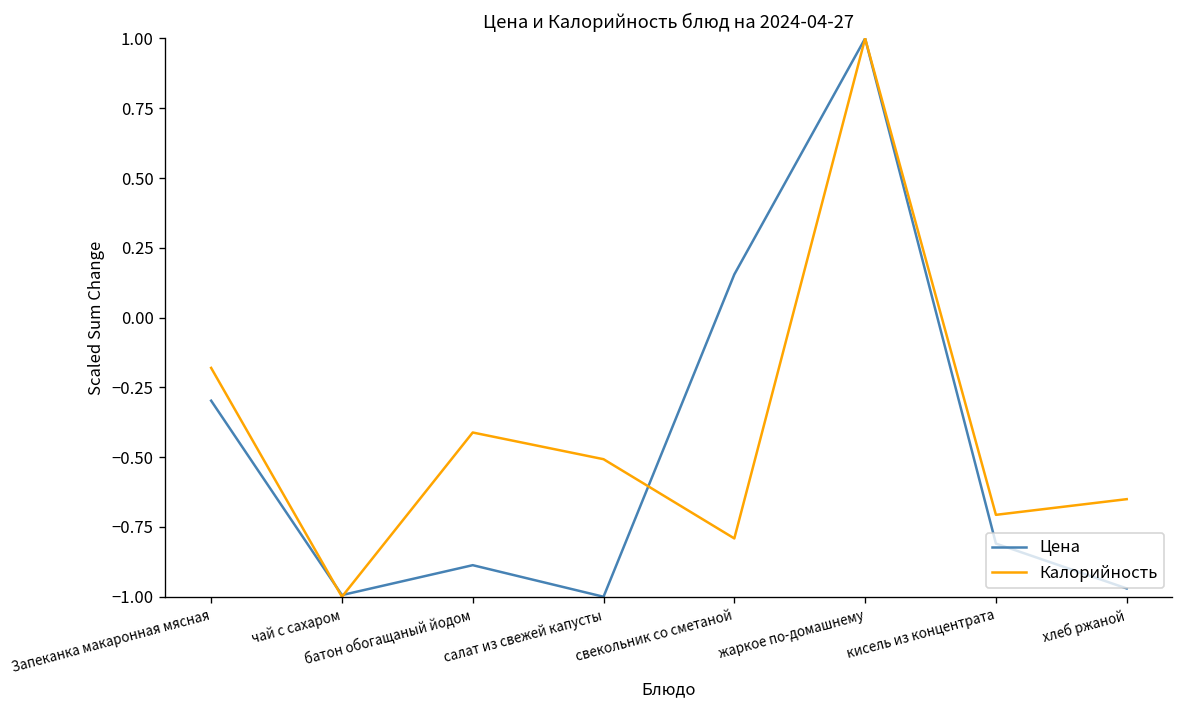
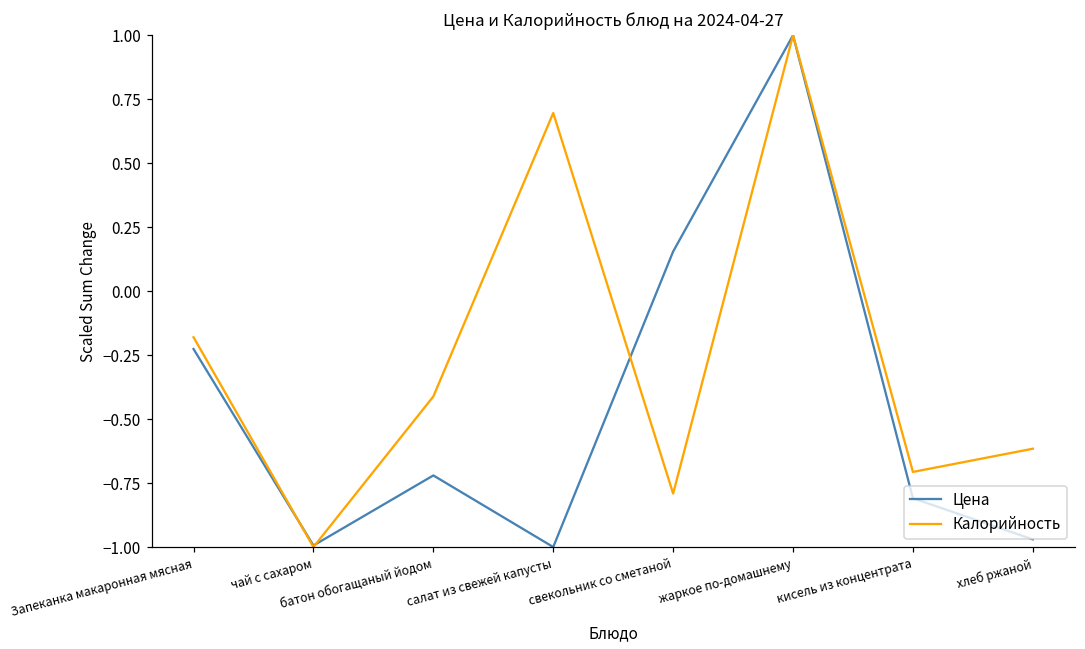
Цена, Запеканка макаронная мясная: -0.30 -> -0.23
Цена, батон обогащаный йодом: -0.89 -> -0.72
Калорийность, салат из свежей капусты: -0.51 -> 0.70
Калорийность, хлеб ржаной: -0.65 -> -0.62
